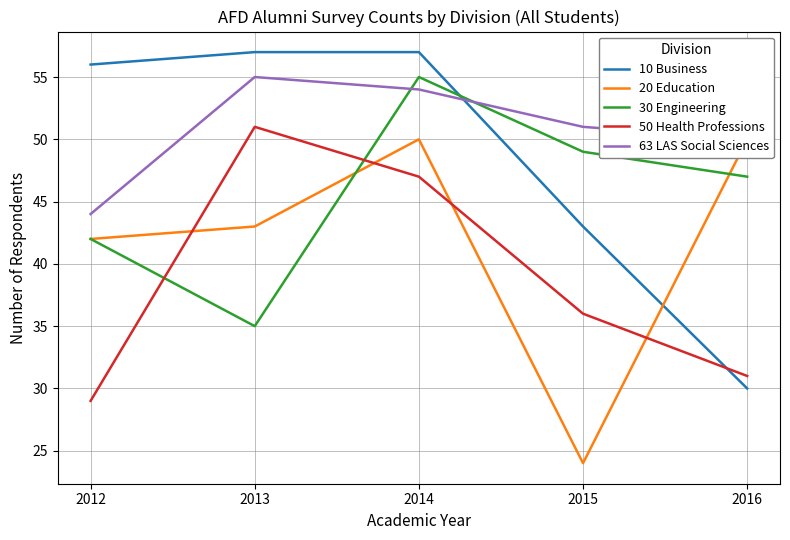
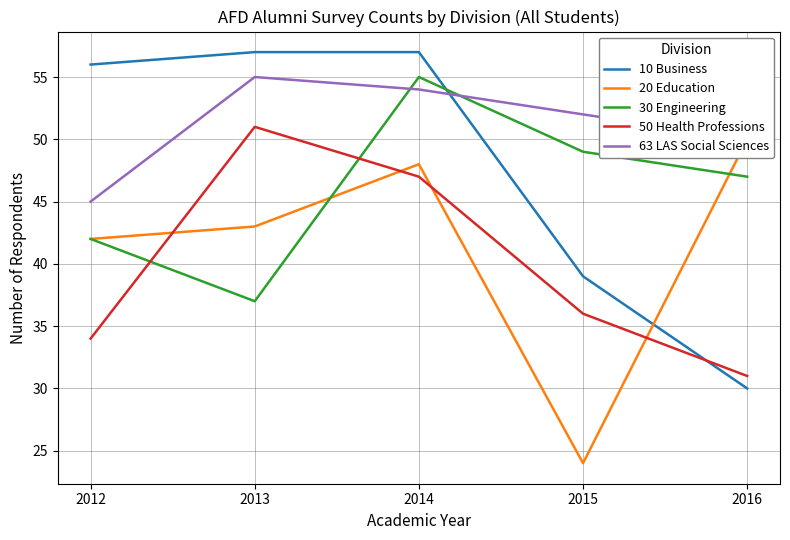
50 Health Professions, 2012: 29 -> 34
63 LAS Social Sciences, 2012: 44 -> 45
30 Engineering, 2013: 35 -> 37
20 Education, 2014: 50 -> 48
10 Business, 2015: 43 -> 39
63 LAS Social Sciences, 2015: 51 -> 52
